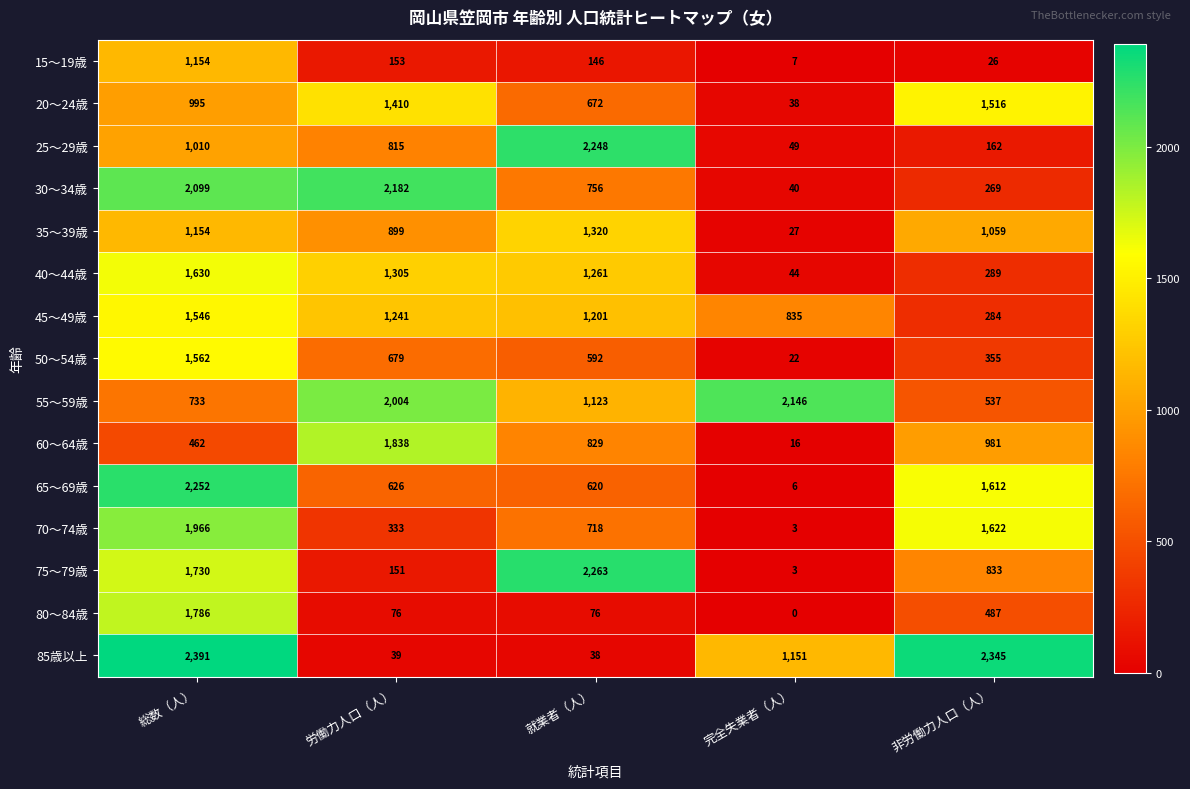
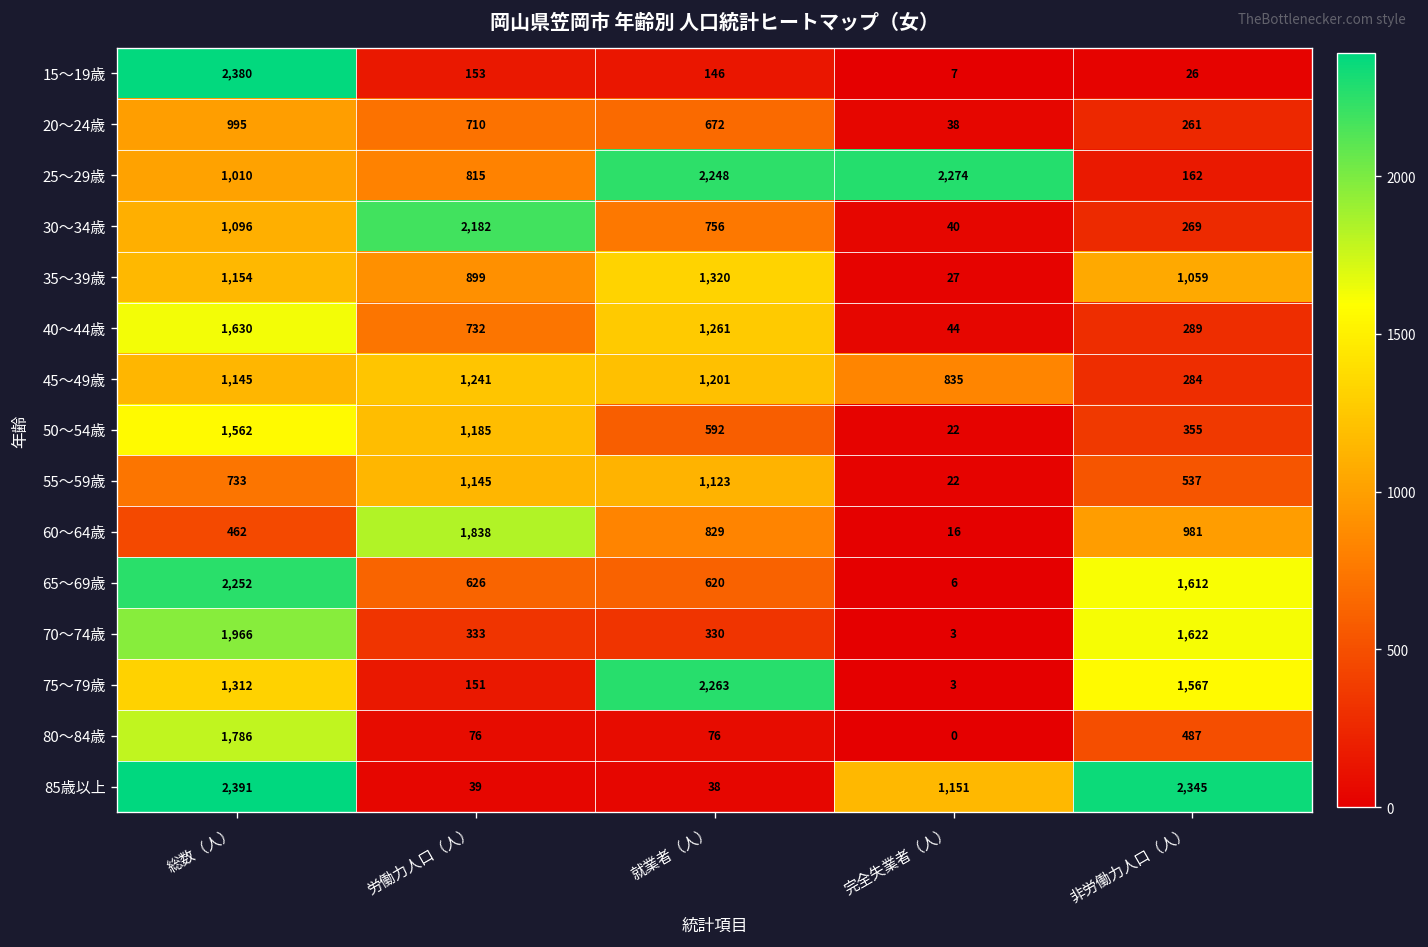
15～19歳, 総数（人）: 1,154 -> 2,380
20～24歳, 労働力人口（人）: 1,410 -> 710
20～24歳, 非労働力人口（人）: 1,516 -> 261
25～29歳, 完全失業者（人）: 49 -> 2,274
30～34歳, 総数（人）: 2,099 -> 1,096
40～44歳, 労働力人口（人）: 1,305 -> 732
45～49歳, 総数（人）: 1,546 -> 1,145
50～54歳, 労働力人口（人）: 679 -> 1,185
55～59歳, 労働力人口（人）: 2,004 -> 1,145
55～59歳, 完全失業者（人）: 2,146 -> 22
70～74歳, 就業者（人）: 718 -> 330
75～79歳, 総数（人）: 1,730 -> 1,312
75～79歳, 非労働力人口（人）: 833 -> 1,567
